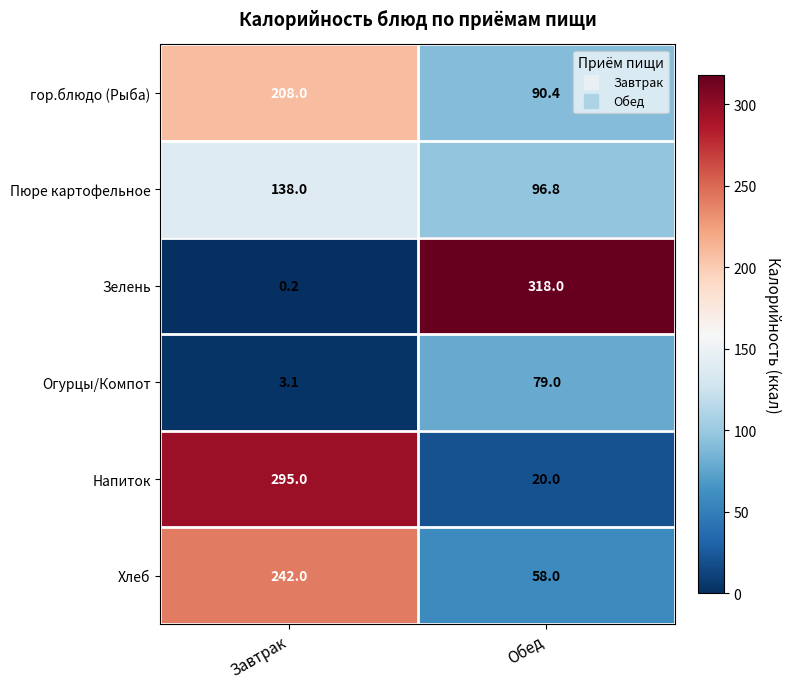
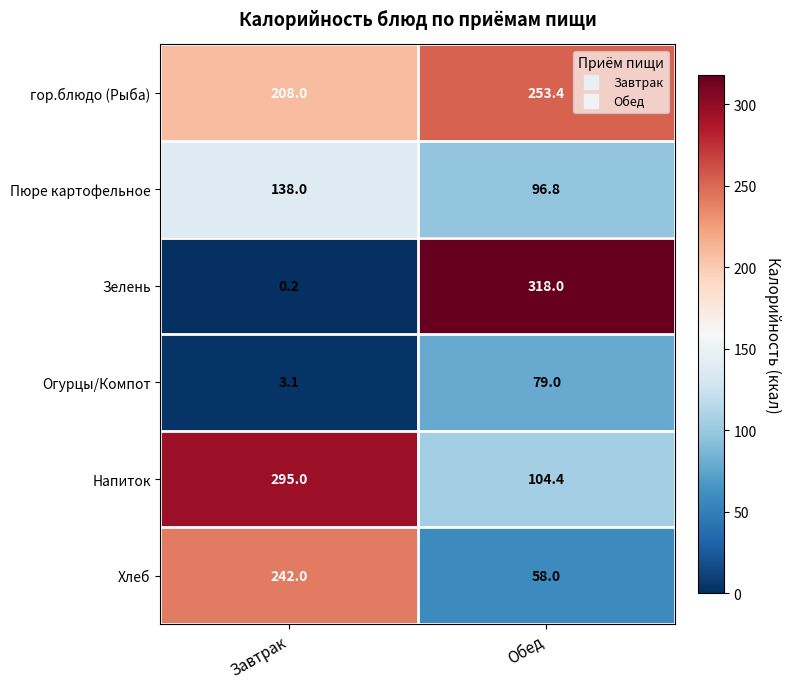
гор.блюдо (Рыба), Обед: 90.4 -> 253.4
Напиток, Обед: 20.0 -> 104.4
